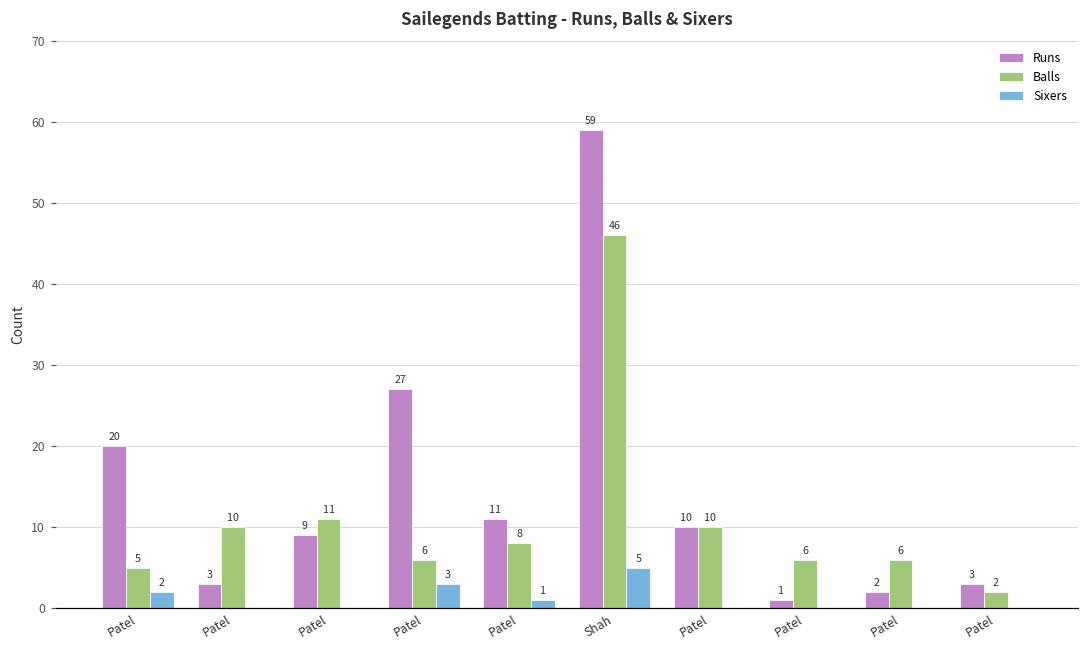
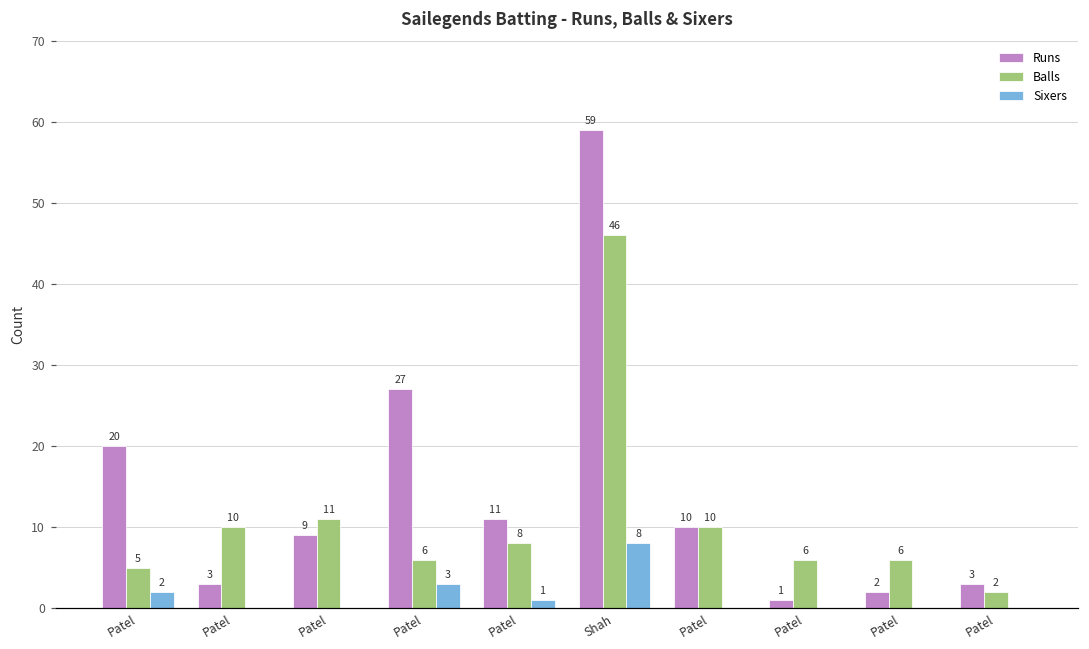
Sixers, Shah: 5 -> 8
